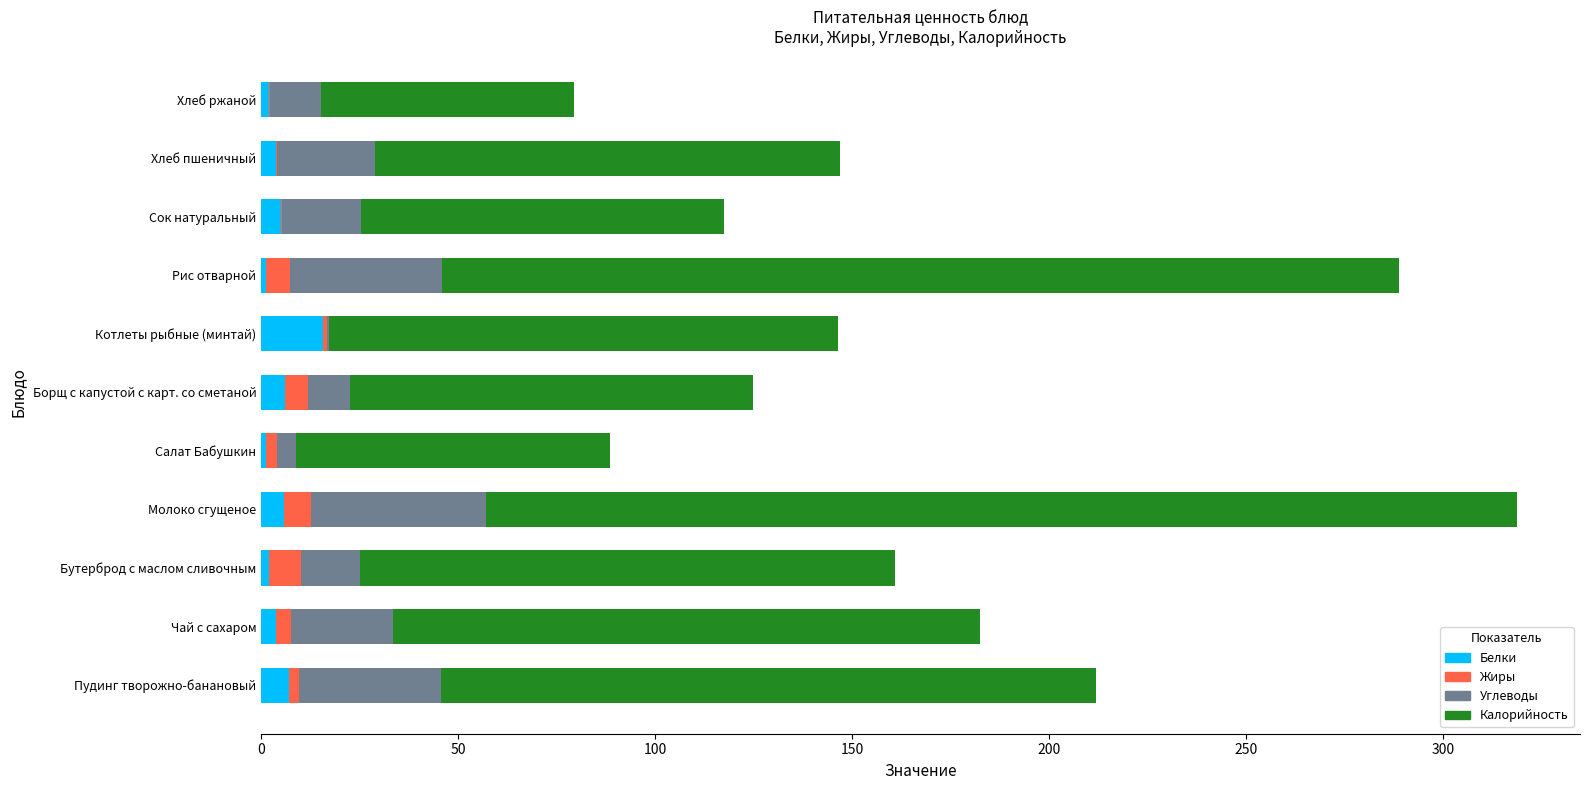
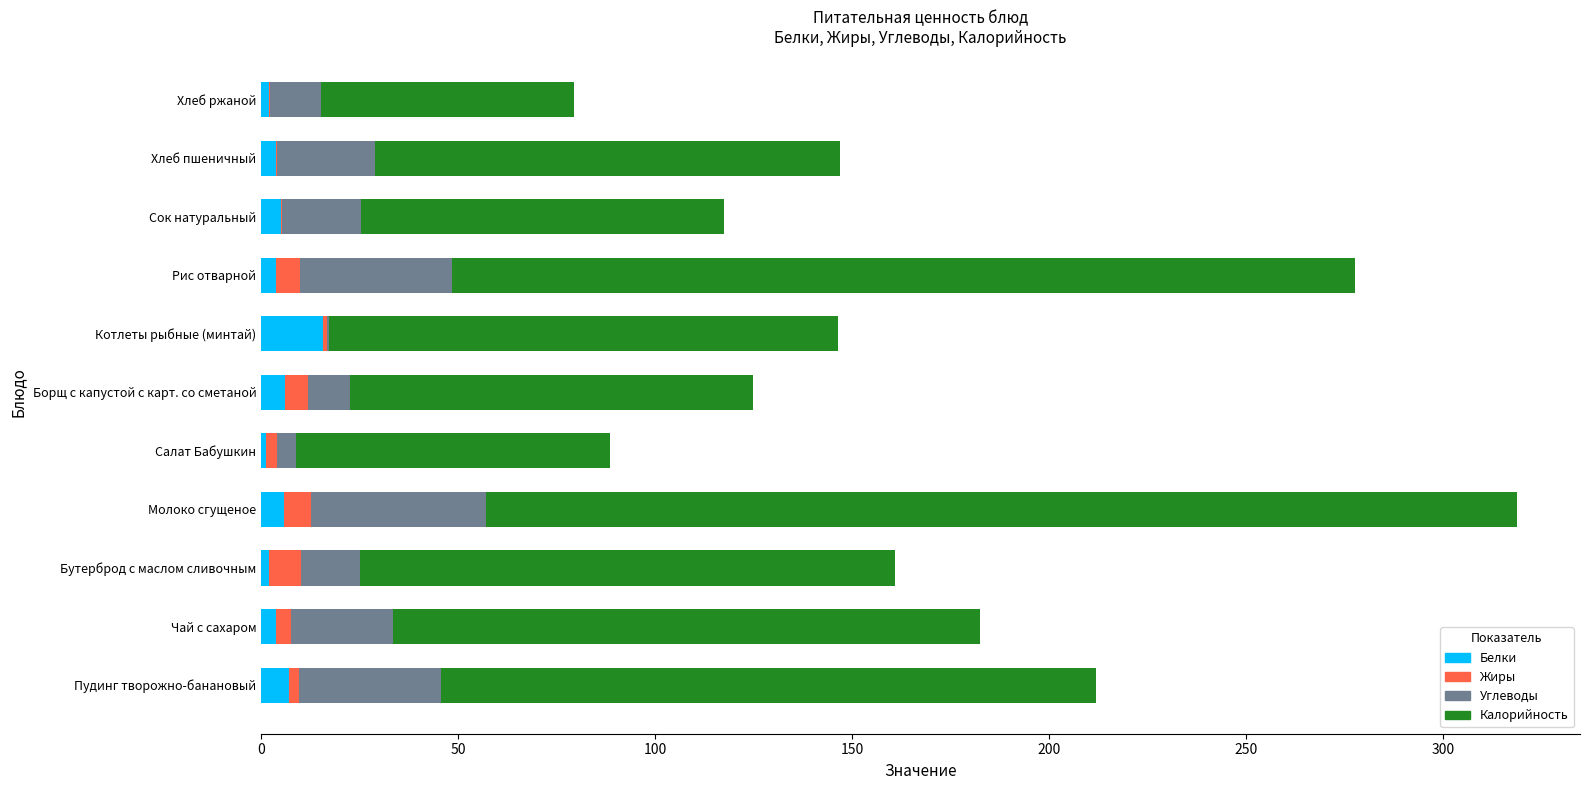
Белки, Рис отварной: 1 -> 4
Калорийность, Рис отварной: 243 -> 229
